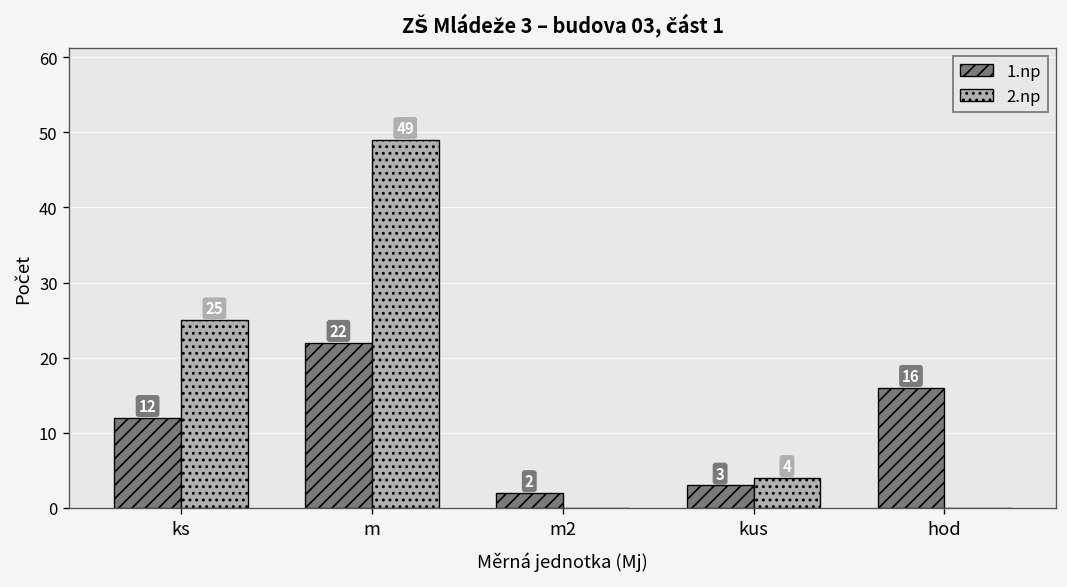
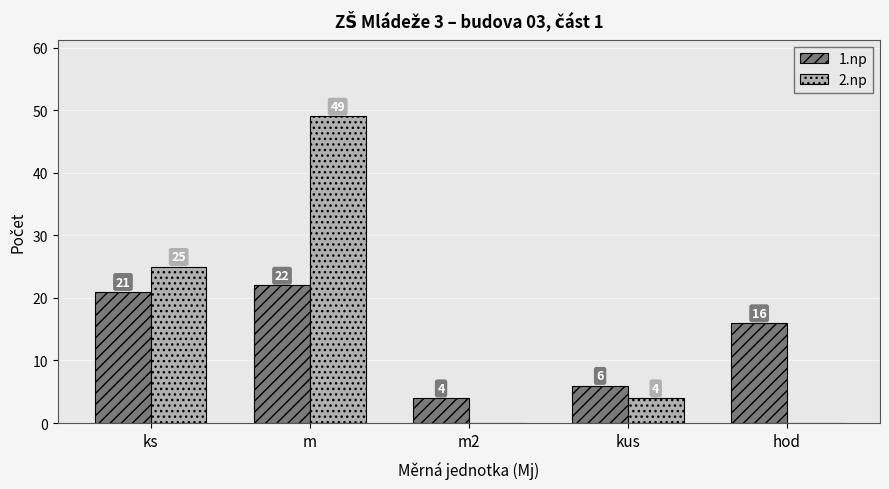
1.np, ks: 12 -> 21
1.np, m2: 2 -> 4
1.np, kus: 3 -> 6
